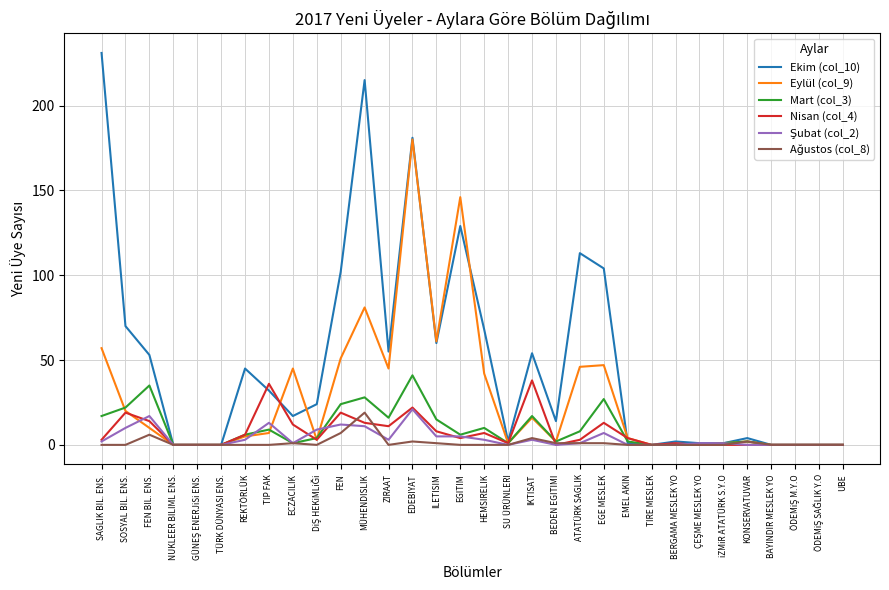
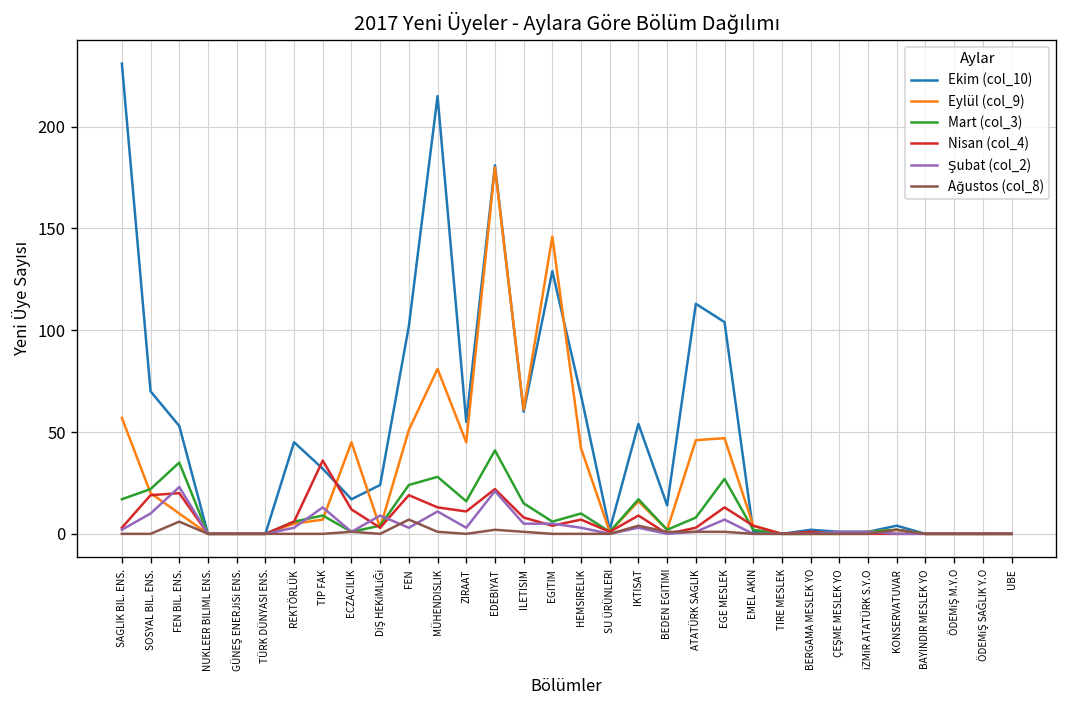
Nisan (col_4), FEN BIL. ENS.: 14 -> 20
Şubat (col_2), FEN BIL. ENS.: 17 -> 23
Şubat (col_2), FEN: 12 -> 3
Ağustos (col_8), MÜHENDISLIK: 19 -> 1
Nisan (col_4), IKTISAT: 38 -> 9
